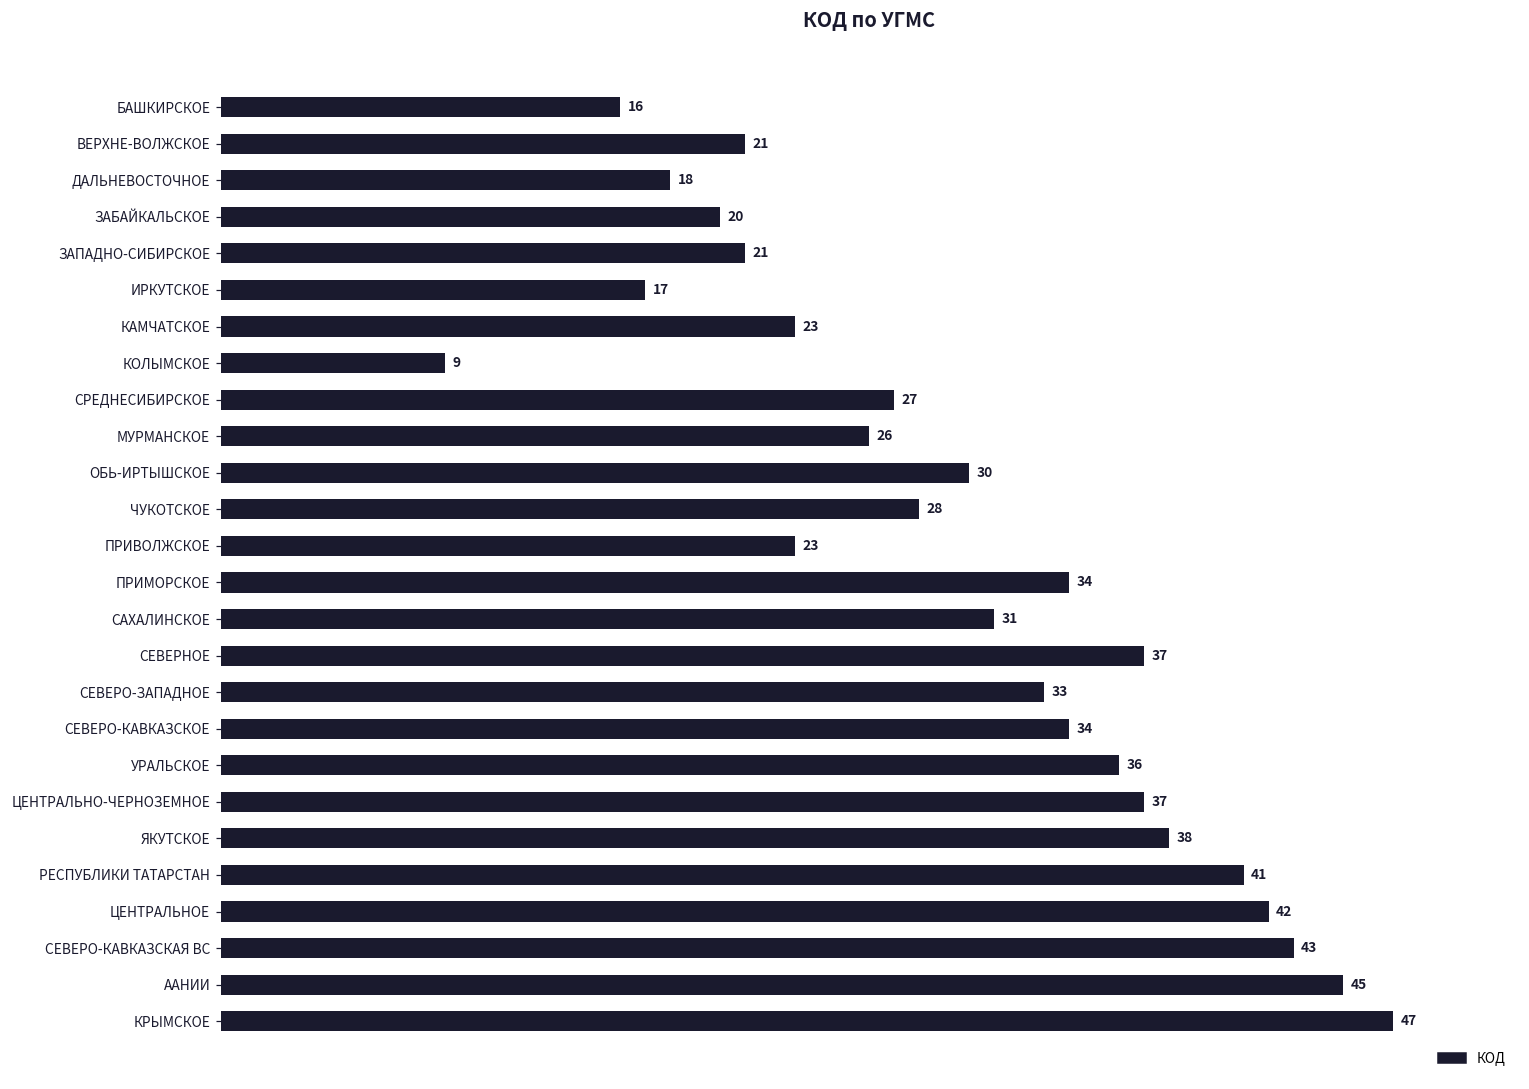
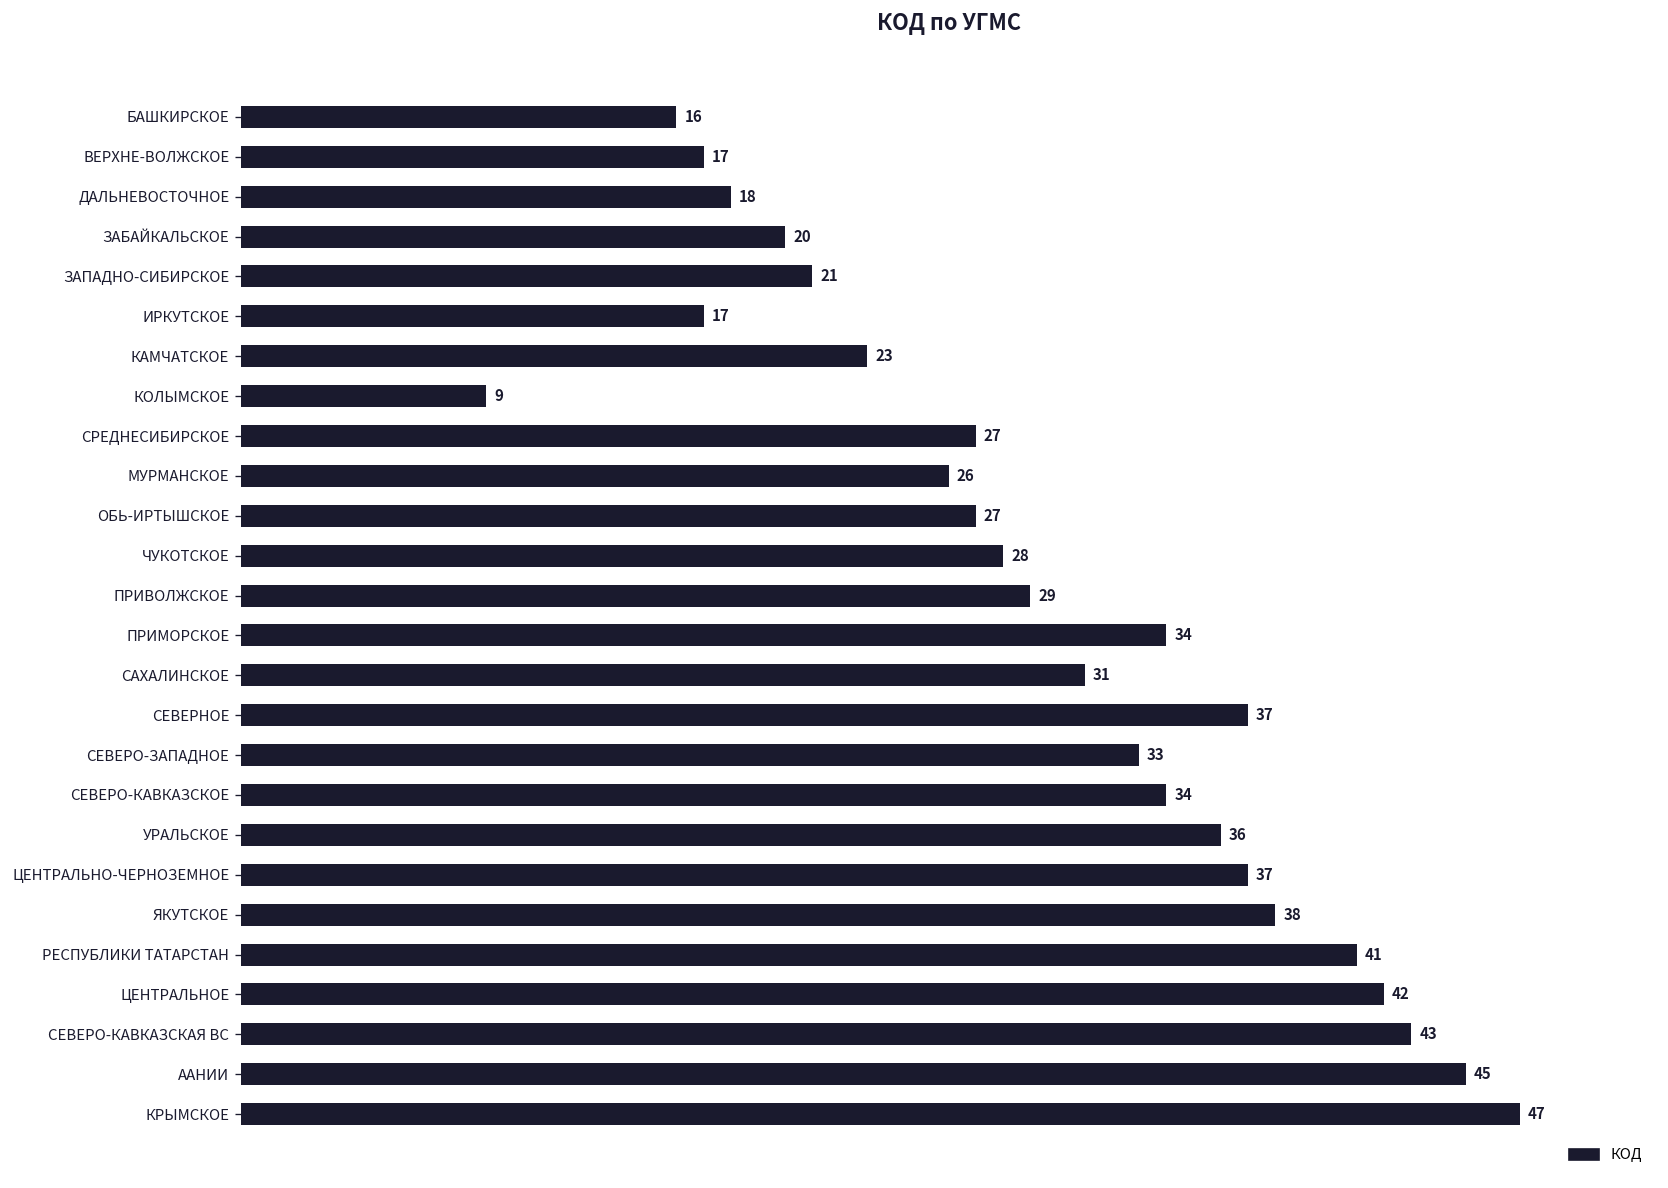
ВЕРХНЕ-ВОЛЖСКОЕ: 21 -> 17
ОБЬ-ИРТЫШСКОЕ: 30 -> 27
ПРИВОЛЖСКОЕ: 23 -> 29
